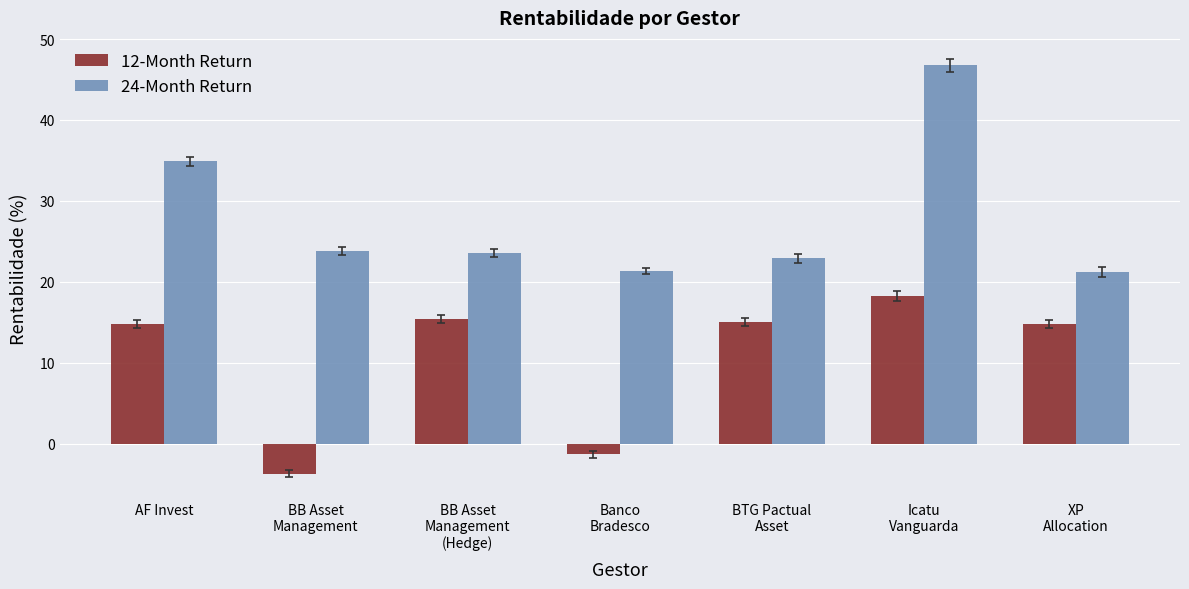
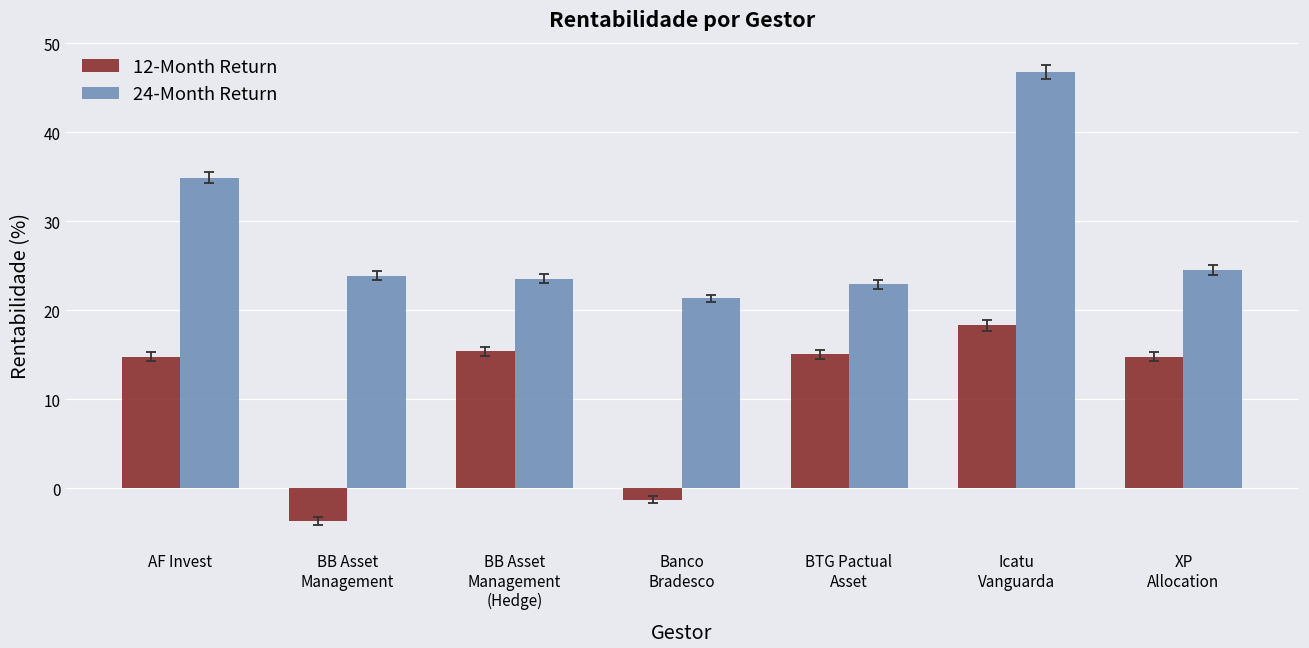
24-Month Return, XP Allocation: 21 -> 24
